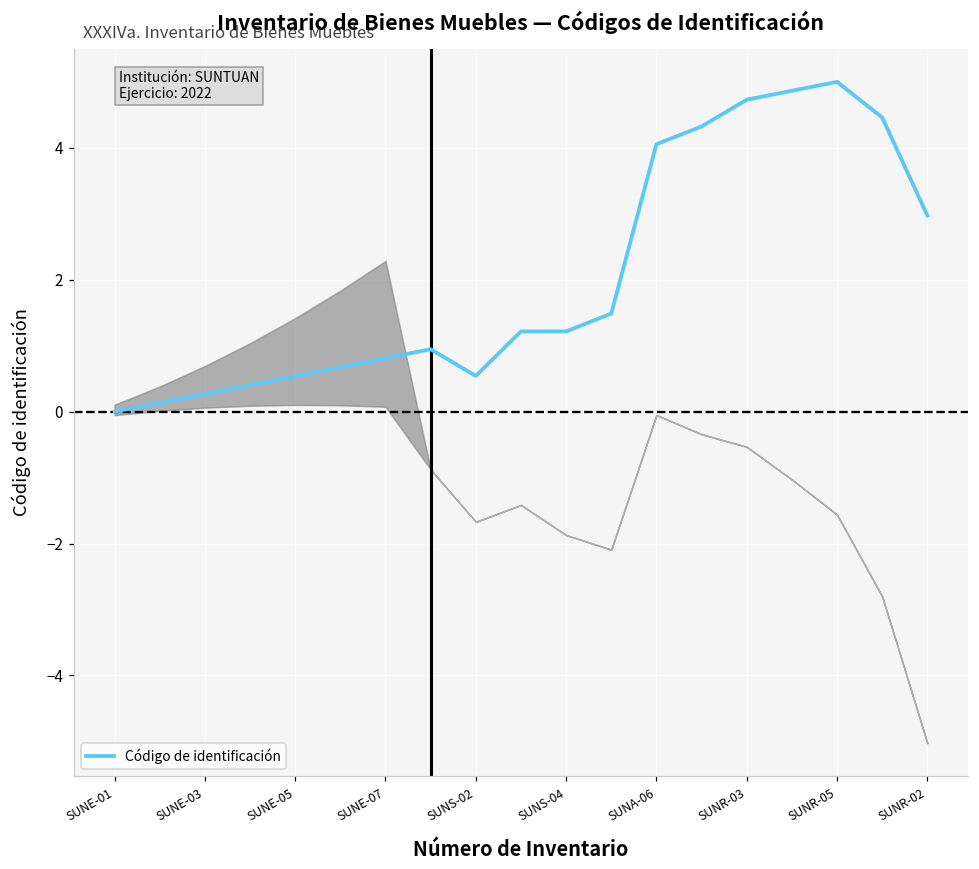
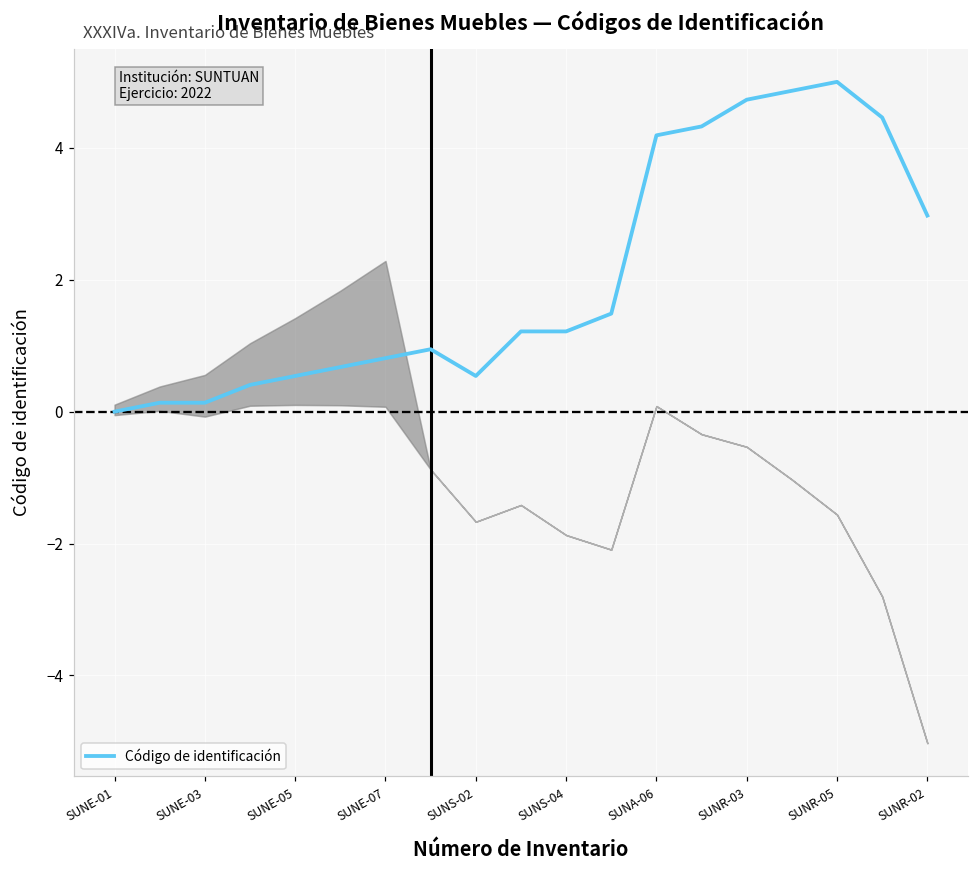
Código de identificación, SUNE-03: 0.3 -> 0.1
Código de identificación, SUNA-06: 4.1 -> 4.2
